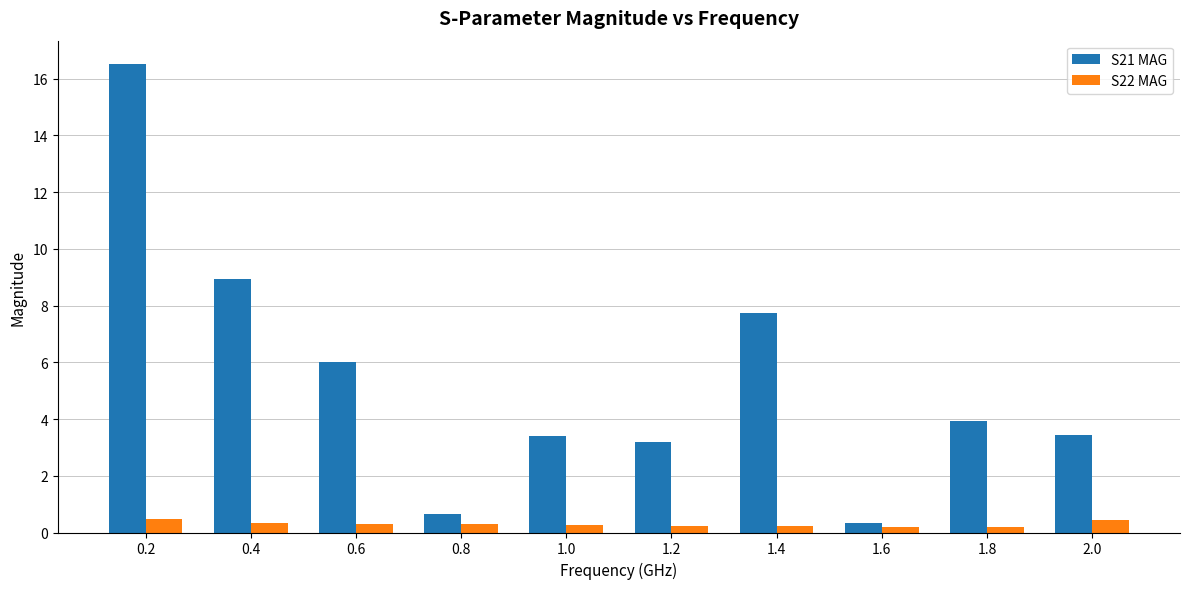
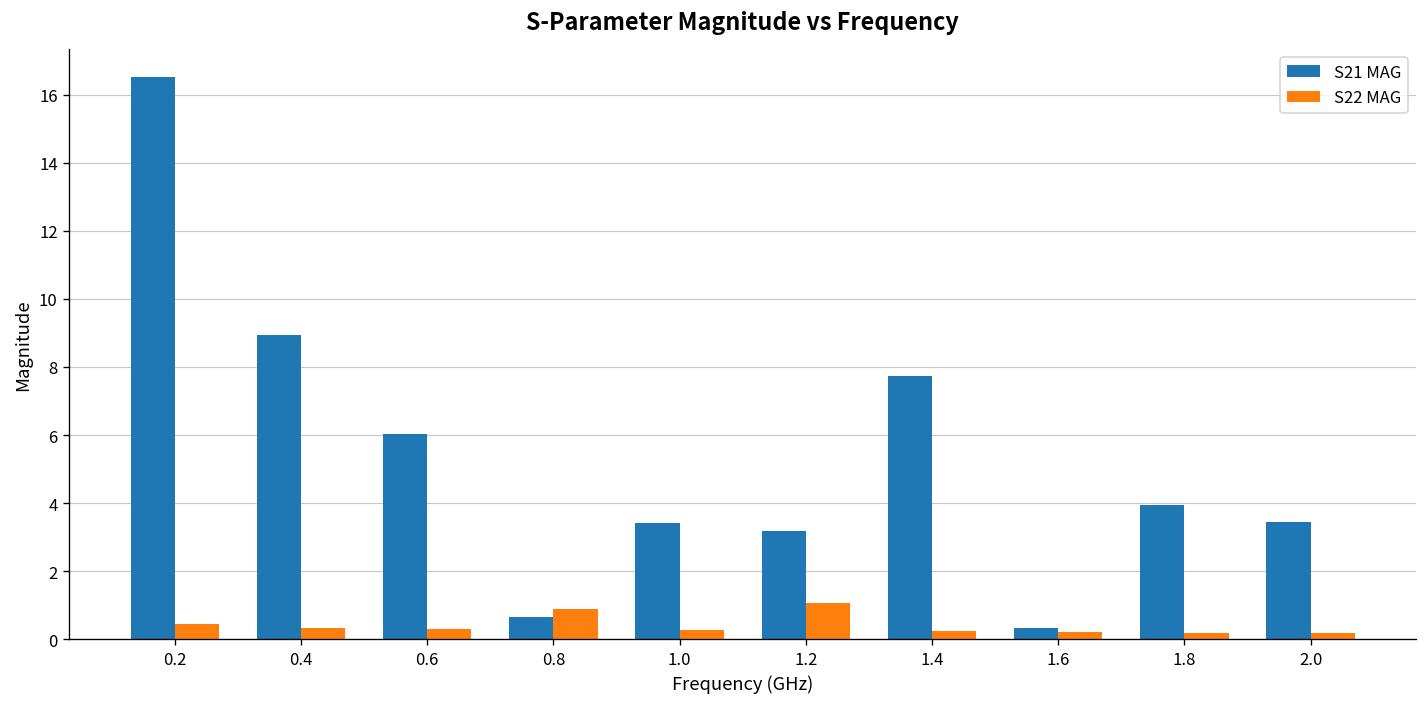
S22 MAG, 0.8: 0.3 -> 0.9
S22 MAG, 1.2: 0.2 -> 1.1
S22 MAG, 2.0: 0.5 -> 0.2
